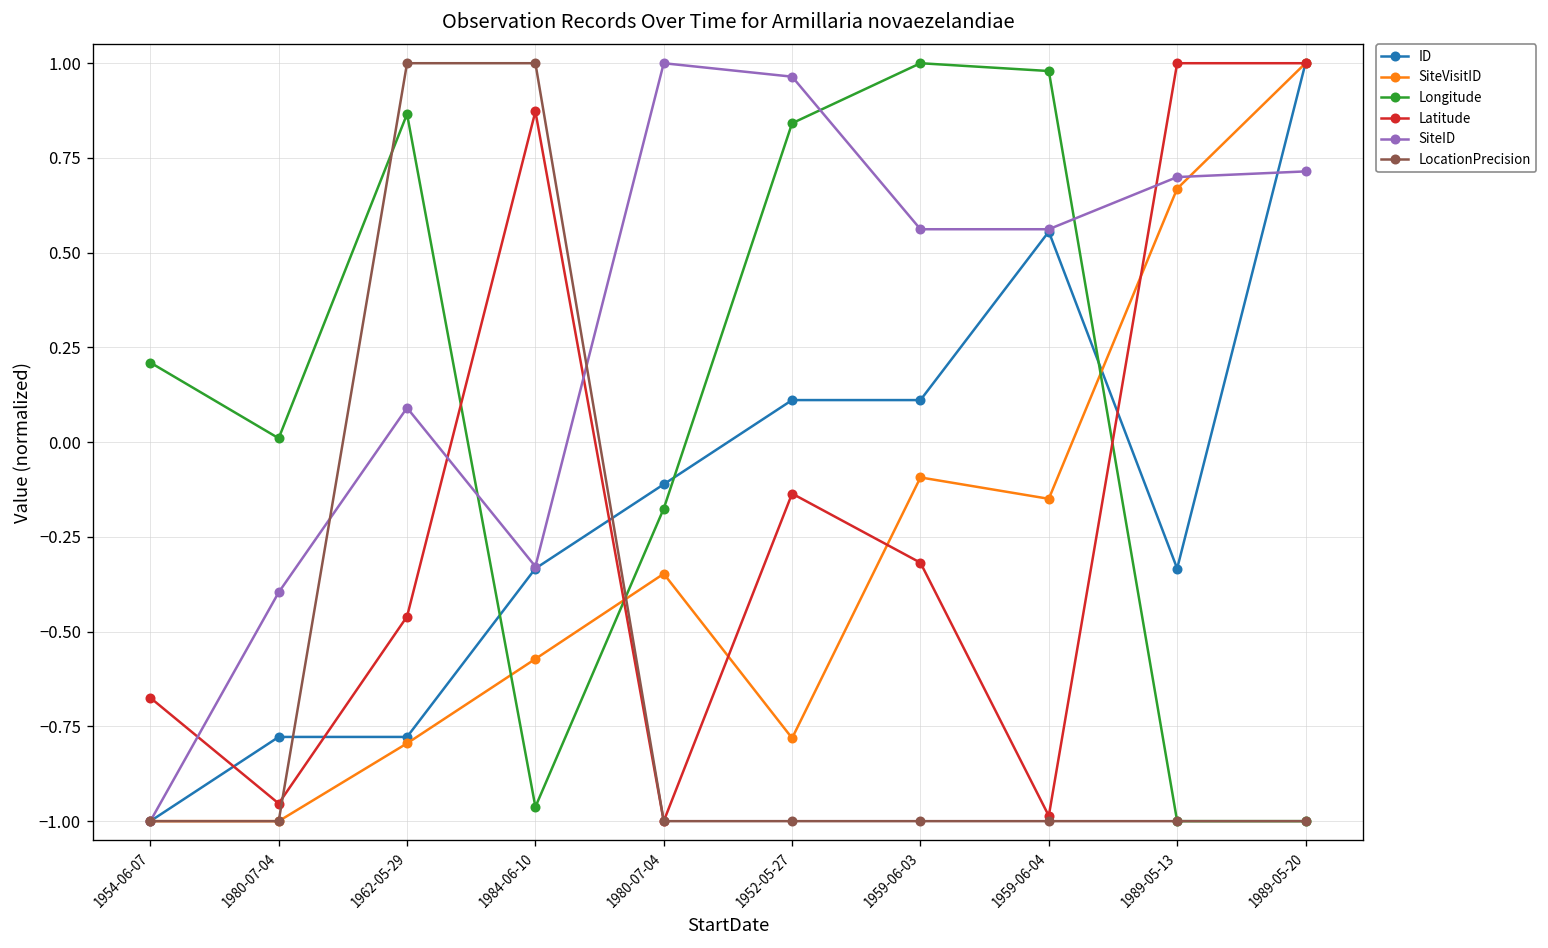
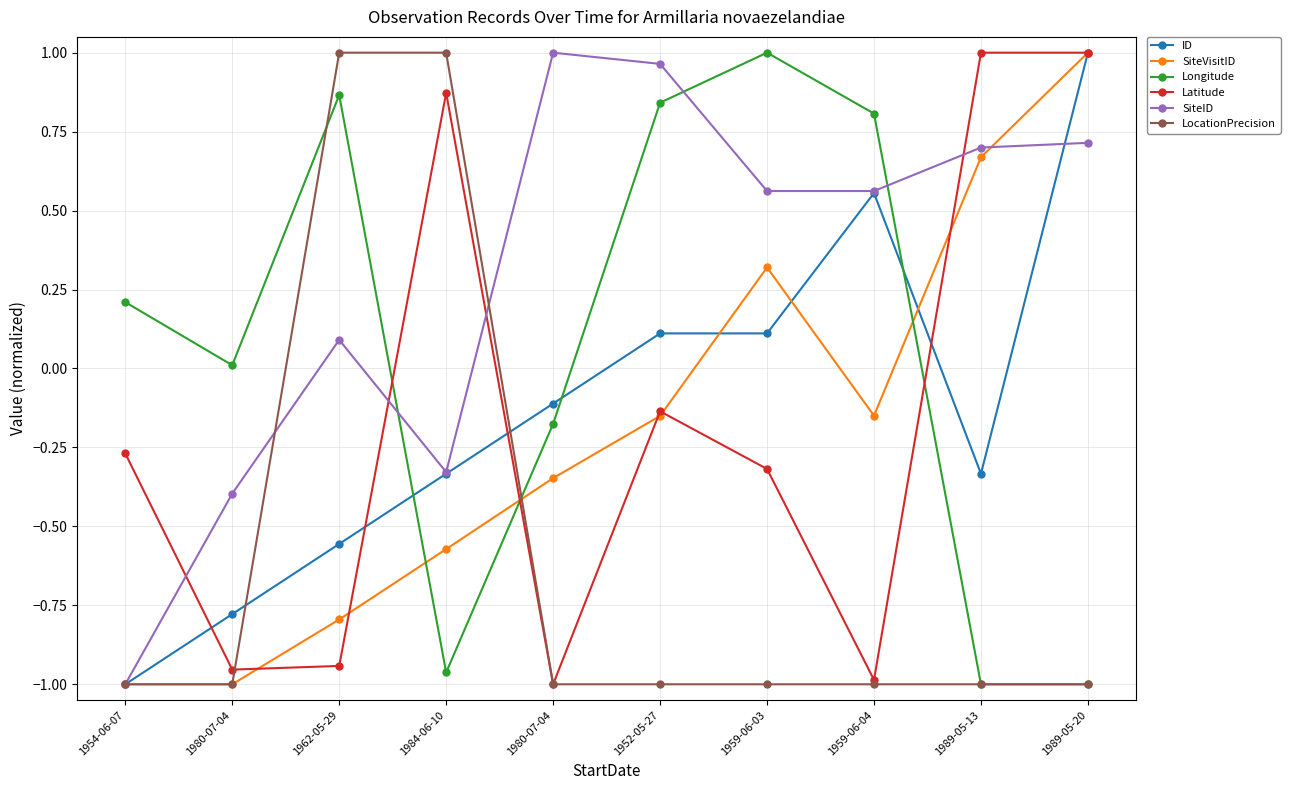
Latitude, 1954-06-07: -0.67 -> -0.27
ID, 1962-05-29: -0.78 -> -0.56
Latitude, 1962-05-29: -0.46 -> -0.94
SiteVisitID, 1952-05-27: -0.78 -> -0.15
SiteVisitID, 1959-06-03: -0.09 -> 0.32
Longitude, 1959-06-04: 0.98 -> 0.81
